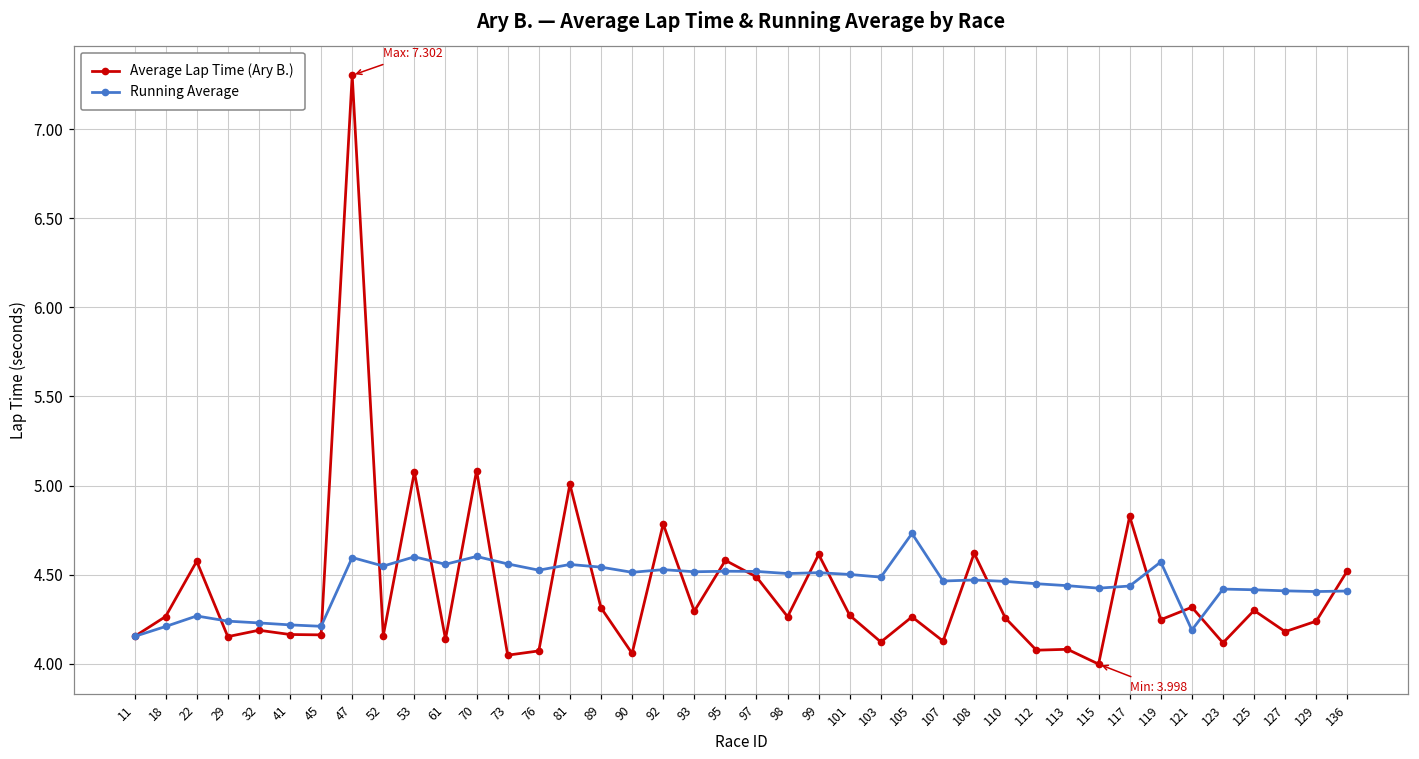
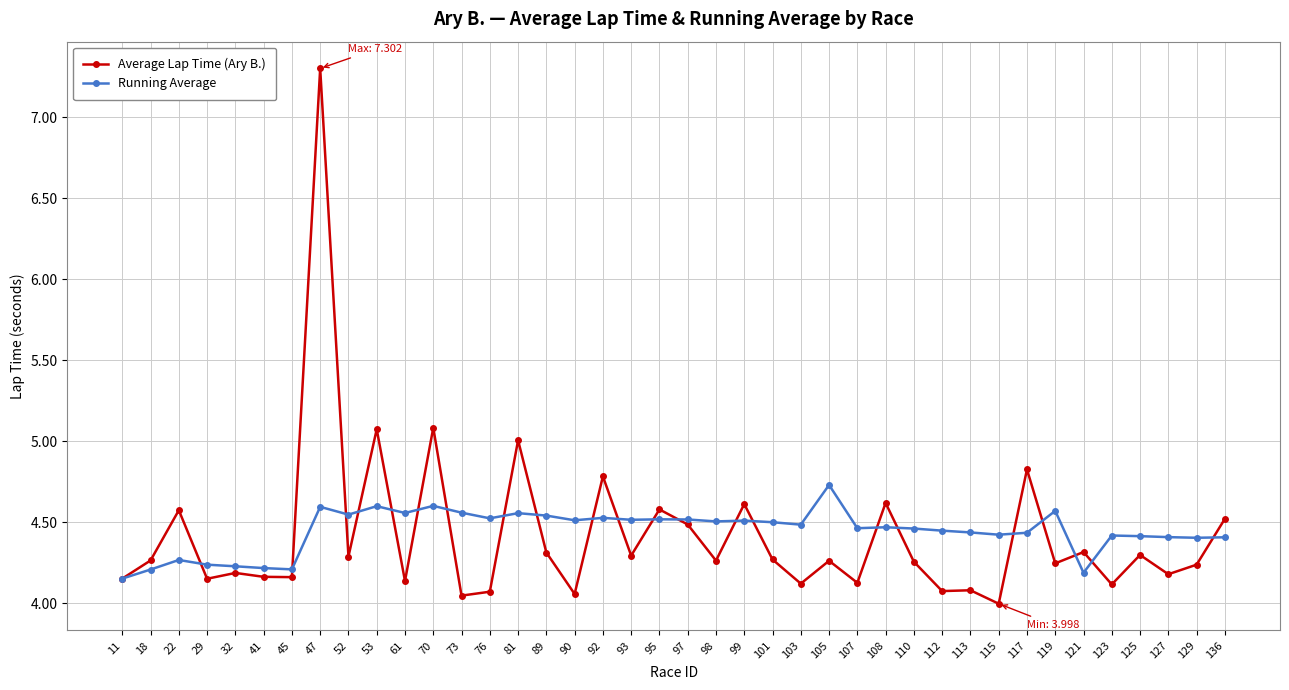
Average Lap Time (Ary B.), 52: 4.16 -> 4.29
